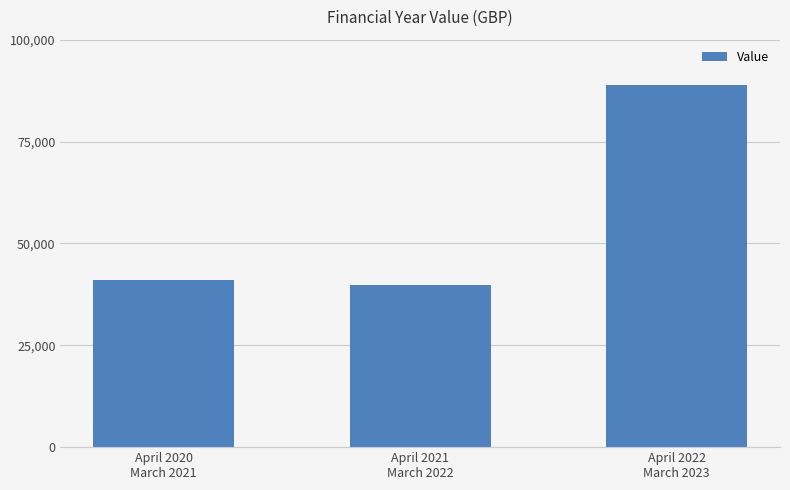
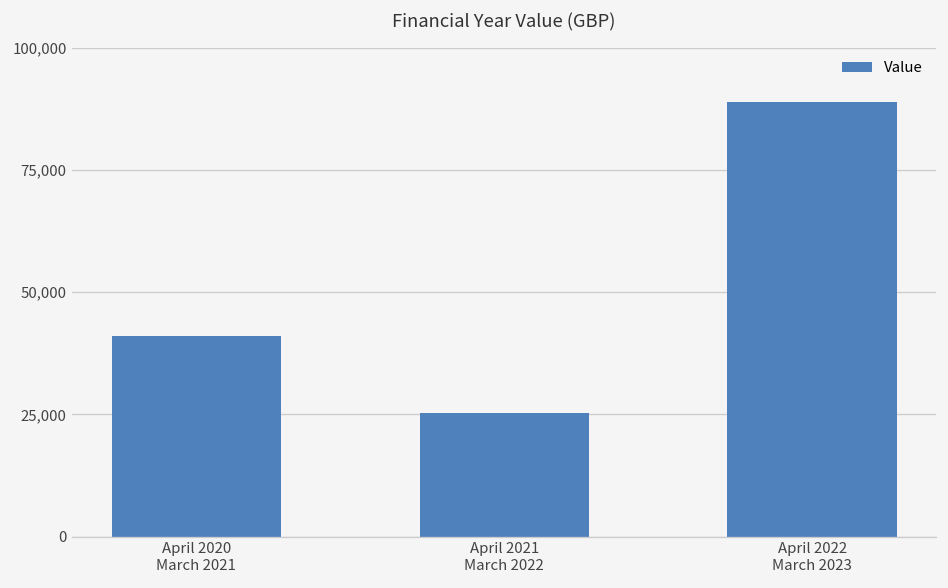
April 2021 March 2022: 40,000 -> 25,000
